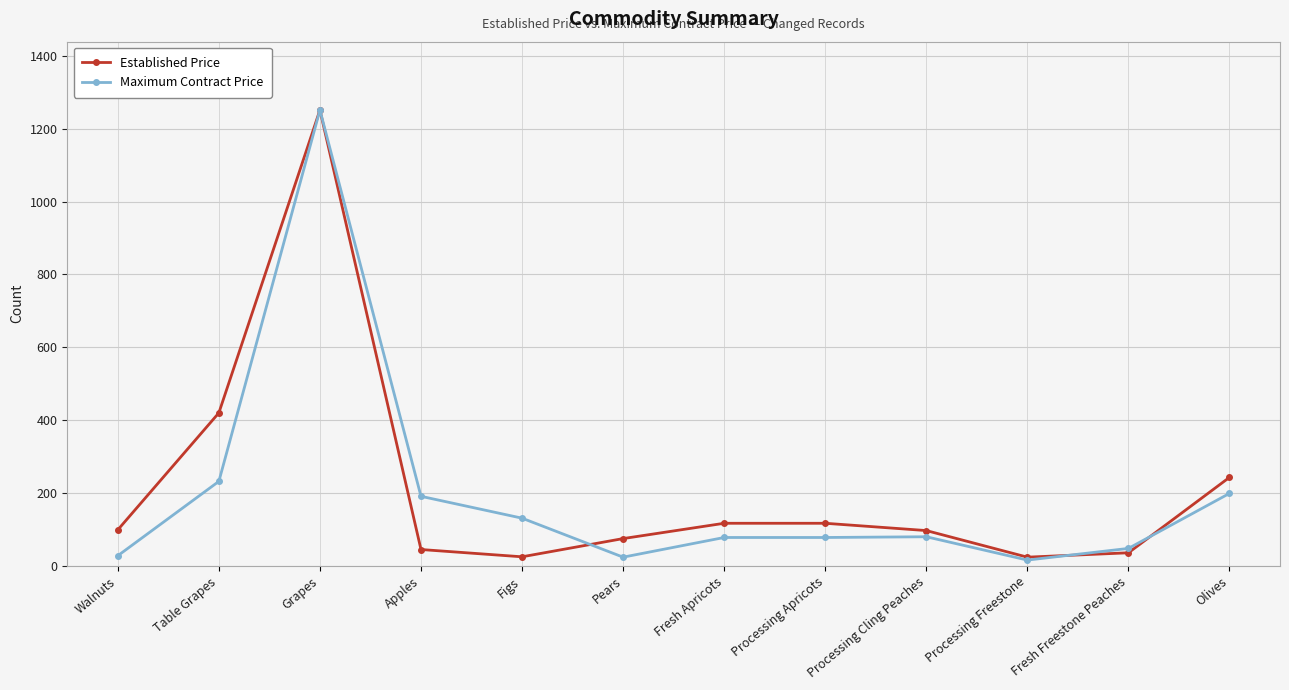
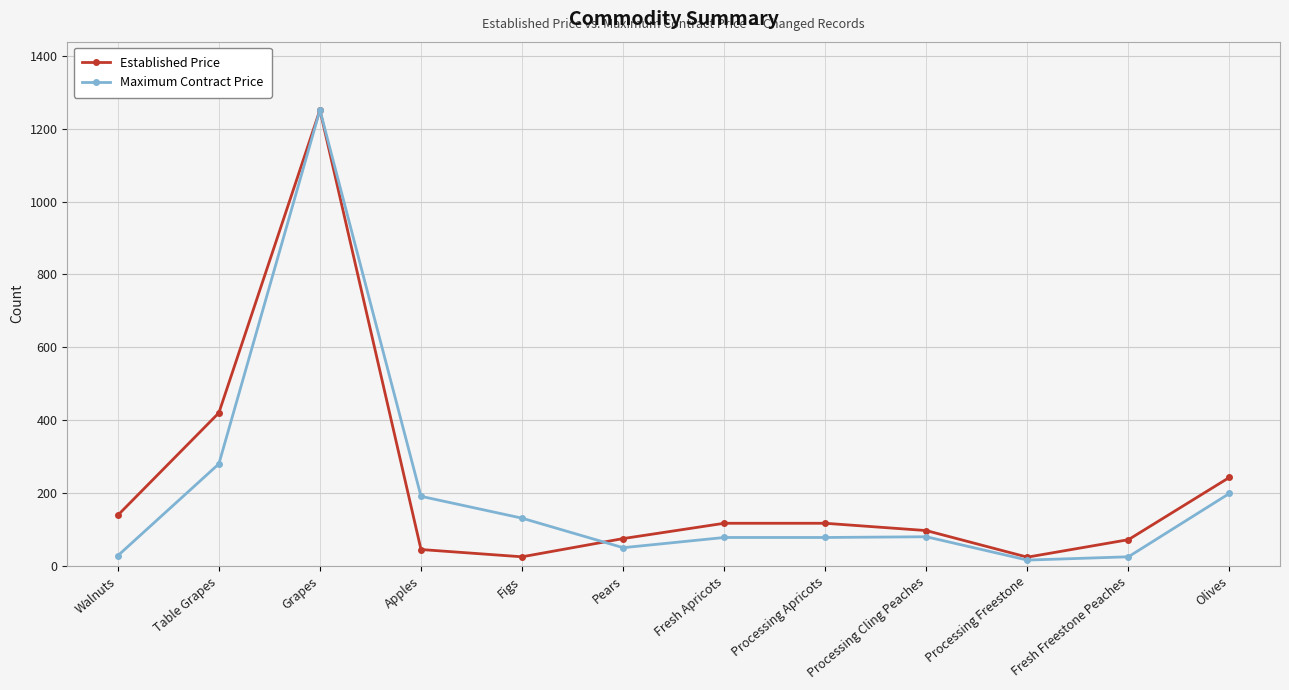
Established Price, Walnuts: 100 -> 140
Maximum Contract Price, Table Grapes: 230 -> 280
Maximum Contract Price, Pears: 20 -> 50
Established Price, Fresh Freestone Peaches: 40 -> 70
Maximum Contract Price, Fresh Freestone Peaches: 50 -> 30
